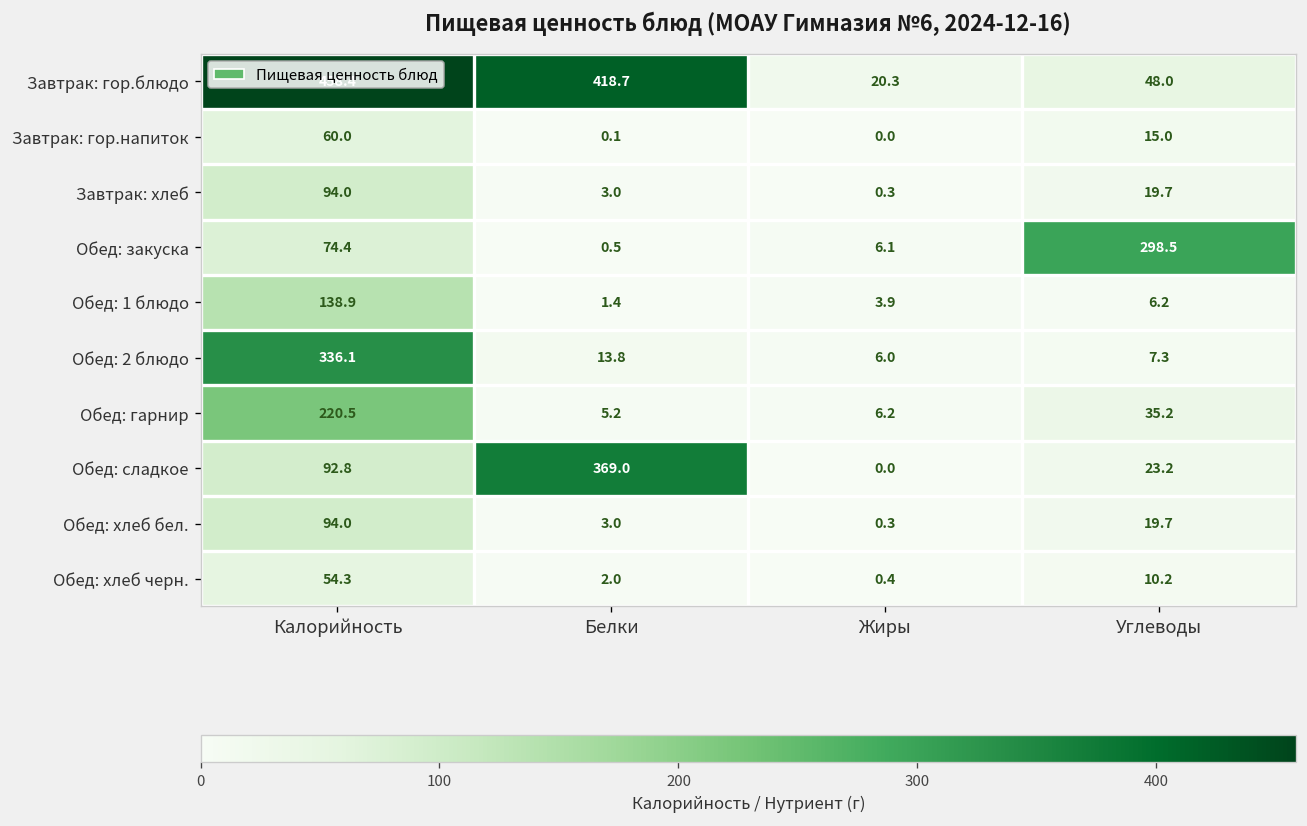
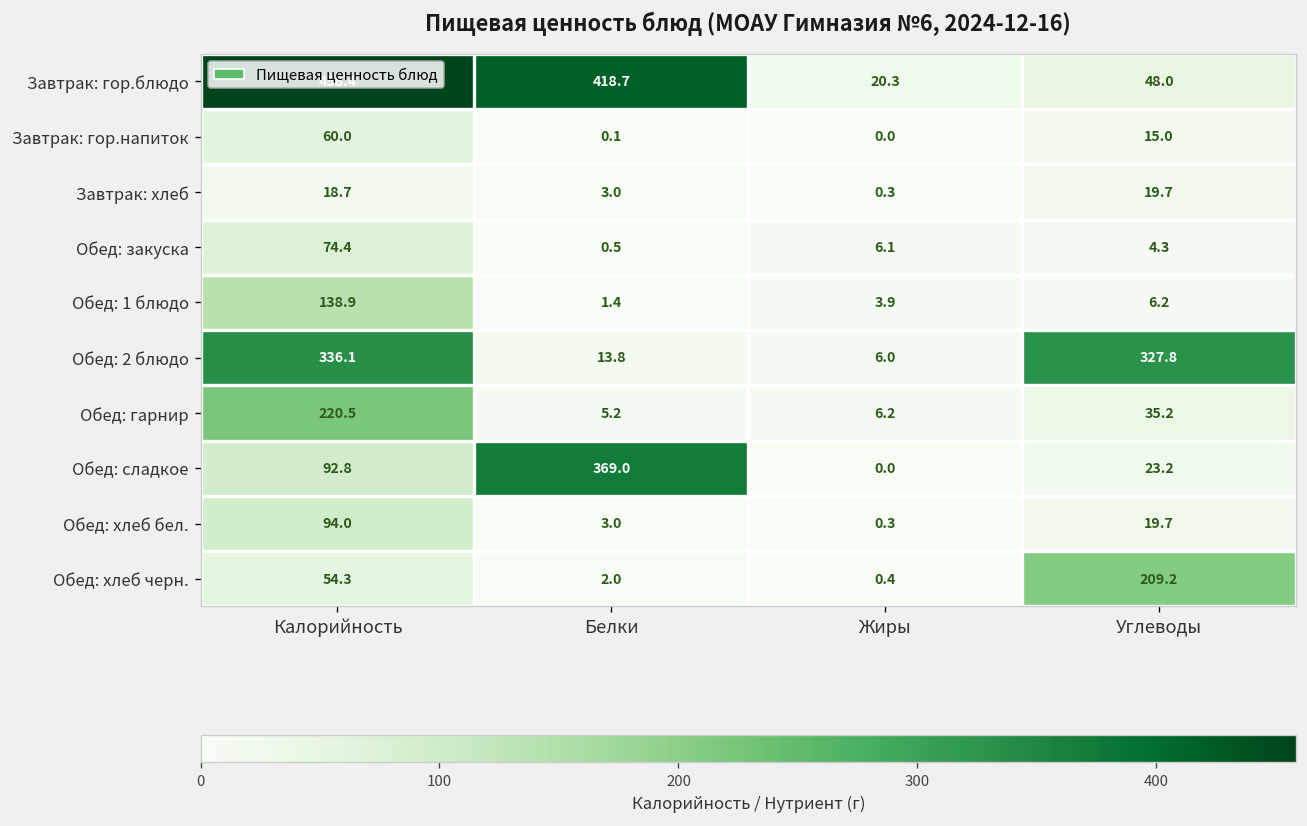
Завтрак: хлеб, Калорийность: 94.0 -> 18.7
Обед: закуска, Углеводы: 298.5 -> 4.3
Обед: 2 блюдо, Углеводы: 7.3 -> 327.8
Обед: хлеб черн., Углеводы: 10.2 -> 209.2
